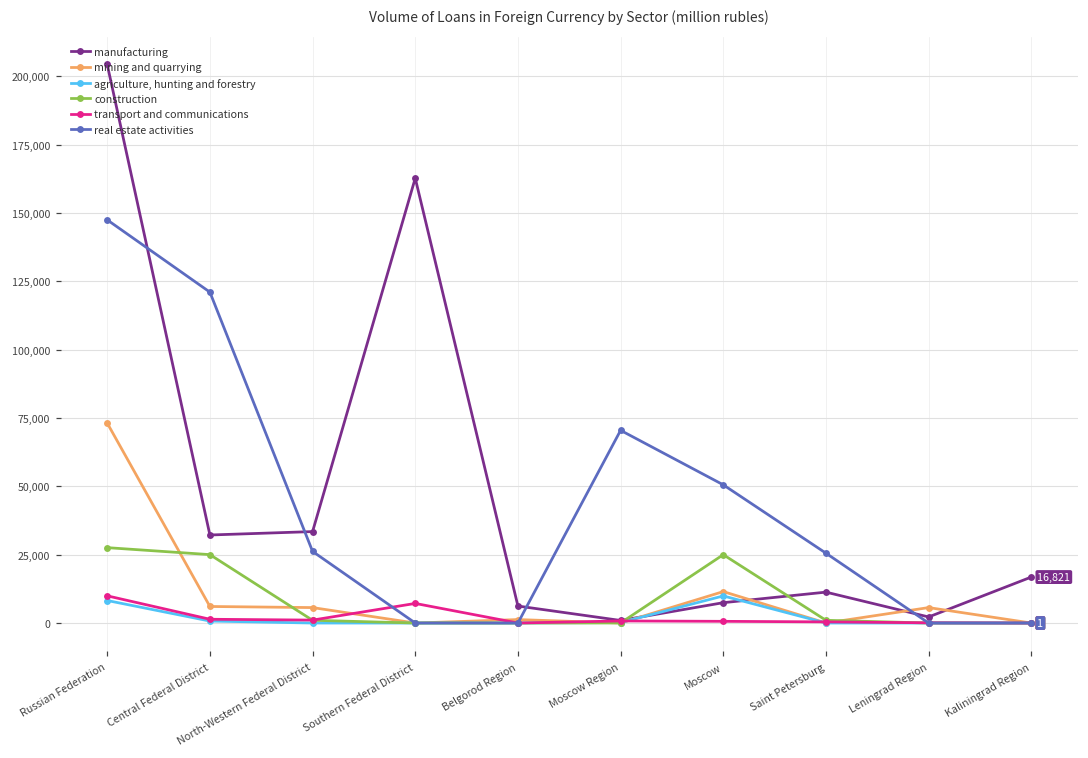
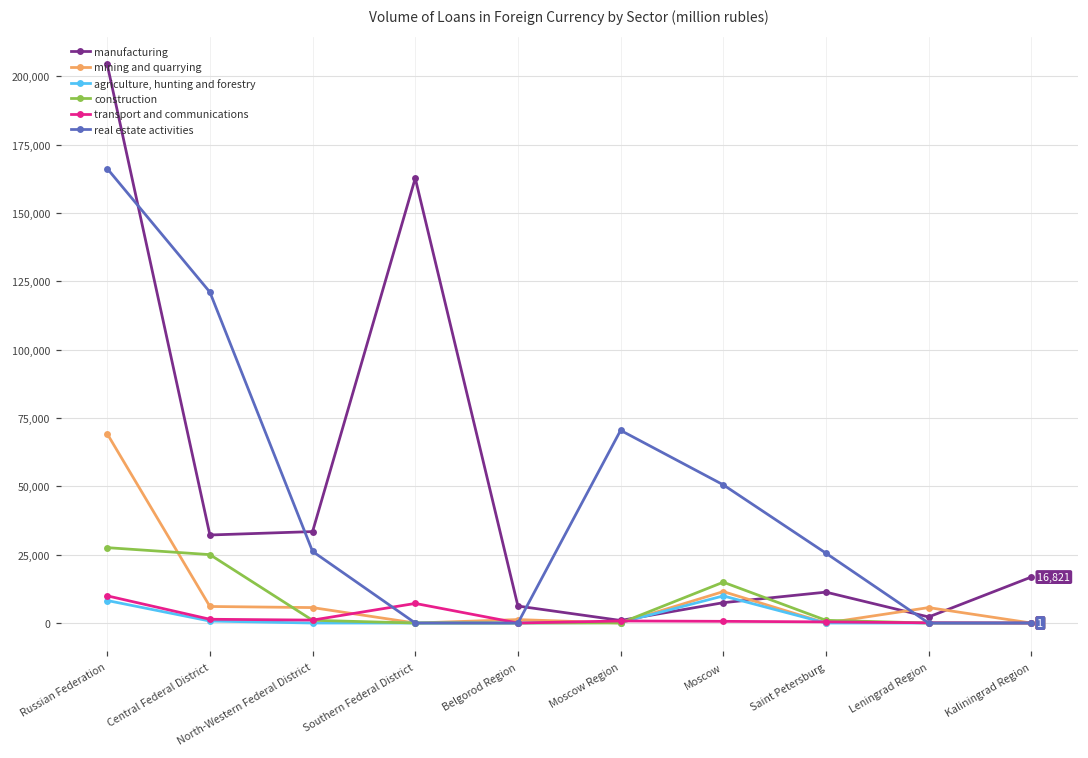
mining and quarrying, Russian Federation: 73,000 -> 69,000
real estate activities, Russian Federation: 148,000 -> 166,000
construction, Moscow: 25,000 -> 15,000
